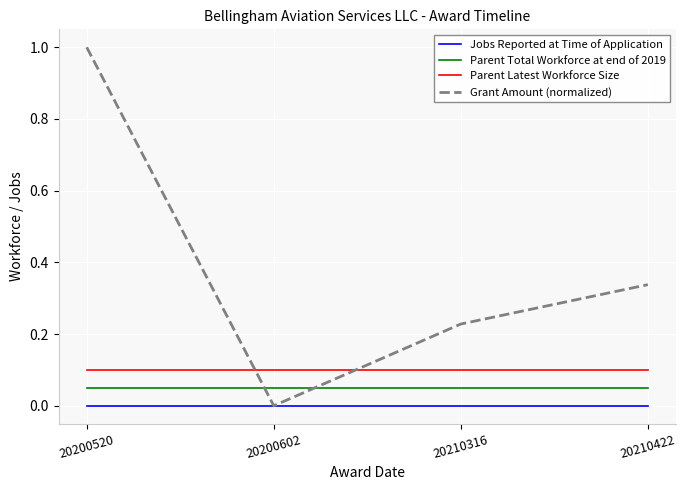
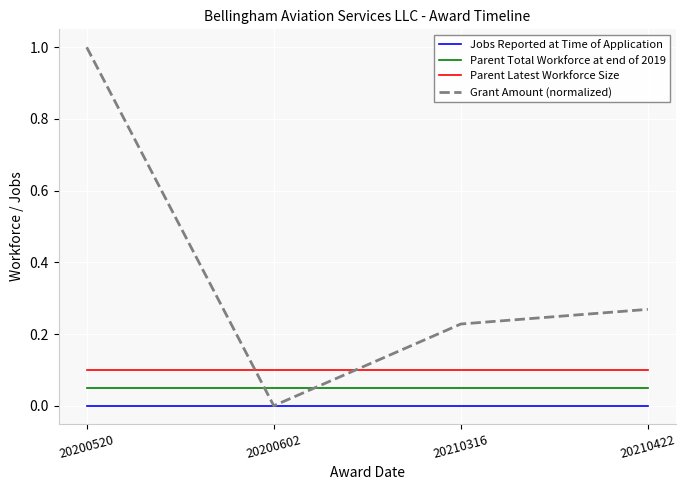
Grant Amount (normalized), 20210422: 0.34 -> 0.27
